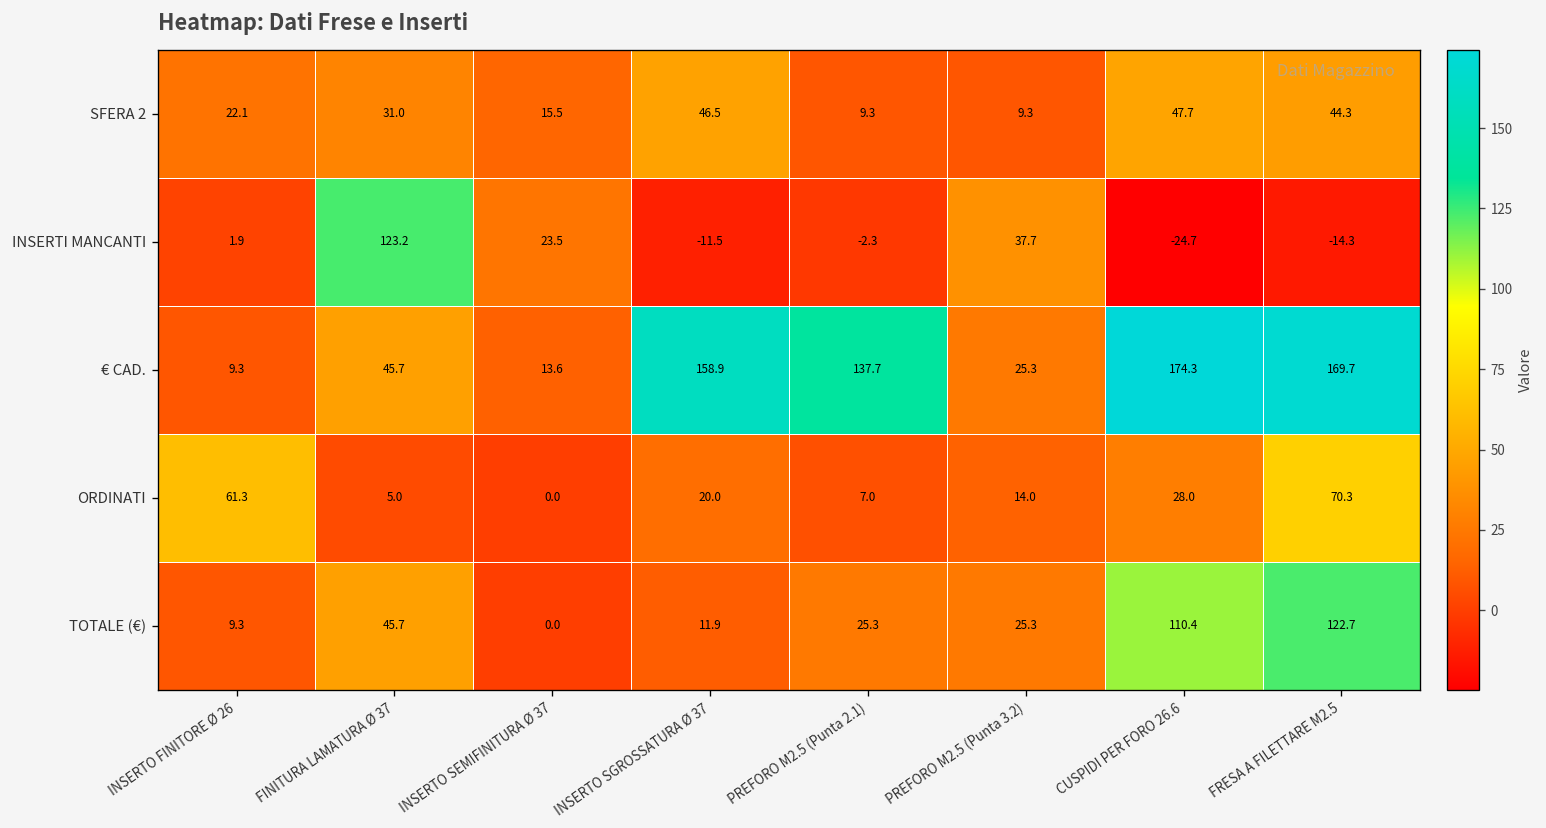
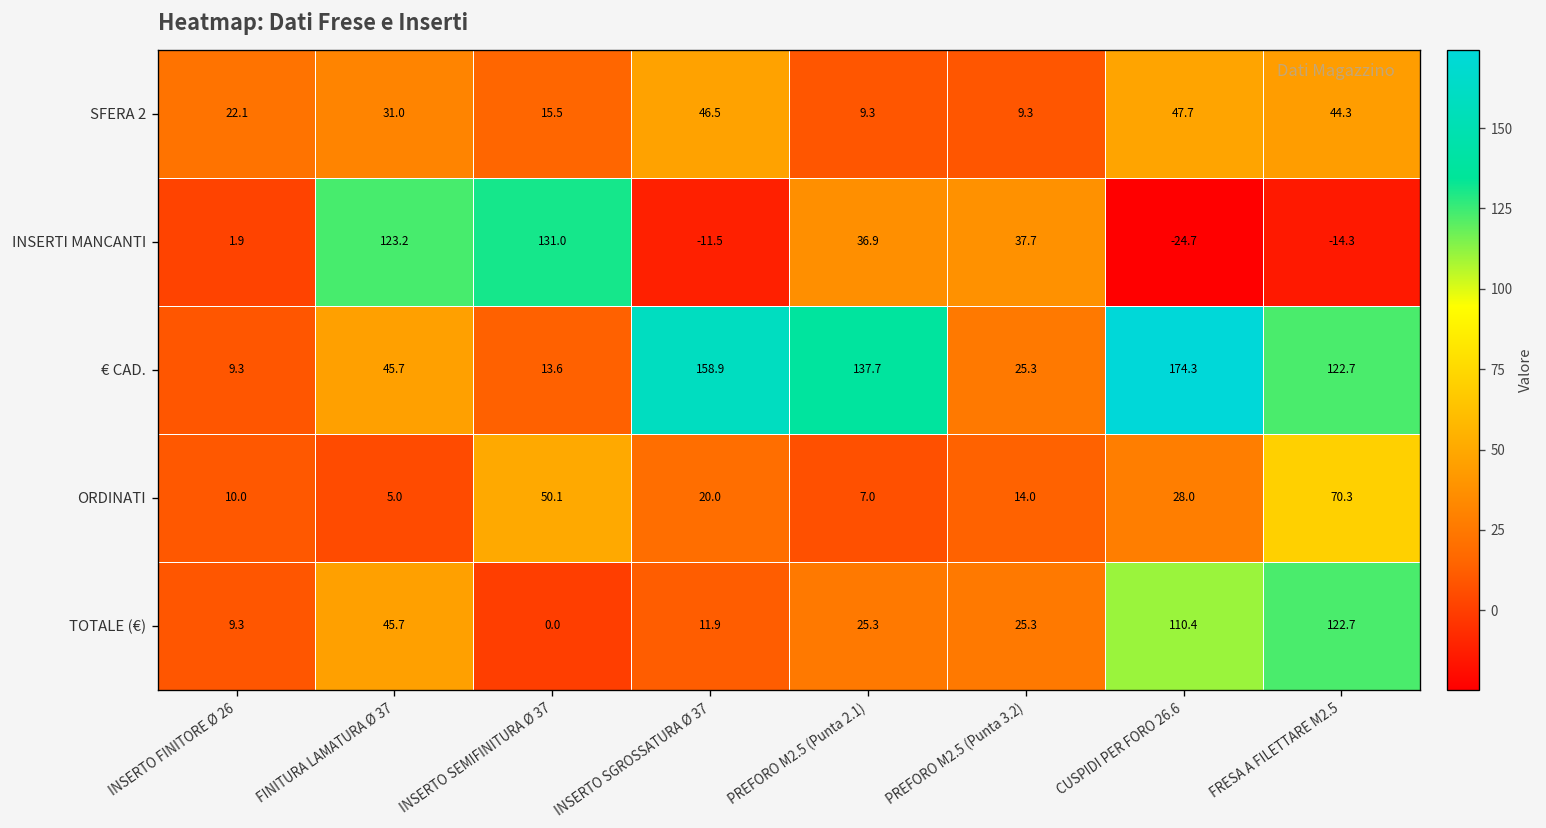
INSERTI MANCANTI, INSERTO SEMIFINITURA Ø 37: 23.5 -> 131.0
INSERTI MANCANTI, PREFORO M2.5 (Punta 2.1): -2.3 -> 36.9
€ CAD., FRESA A FILETTARE M2.5: 169.7 -> 122.7
ORDINATI, INSERTO FINITORE Ø 26: 61.3 -> 10.0
ORDINATI, INSERTO SEMIFINITURA Ø 37: 0.0 -> 50.1
